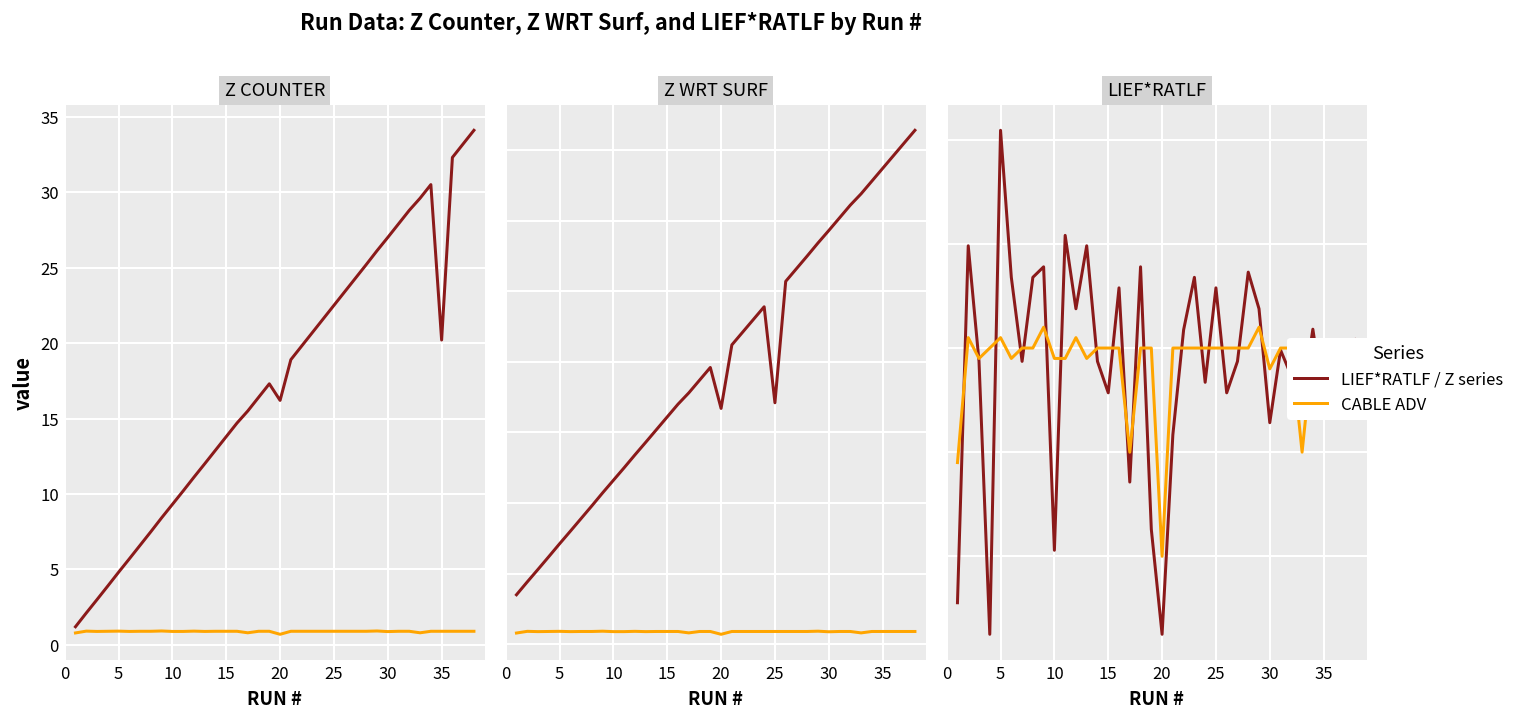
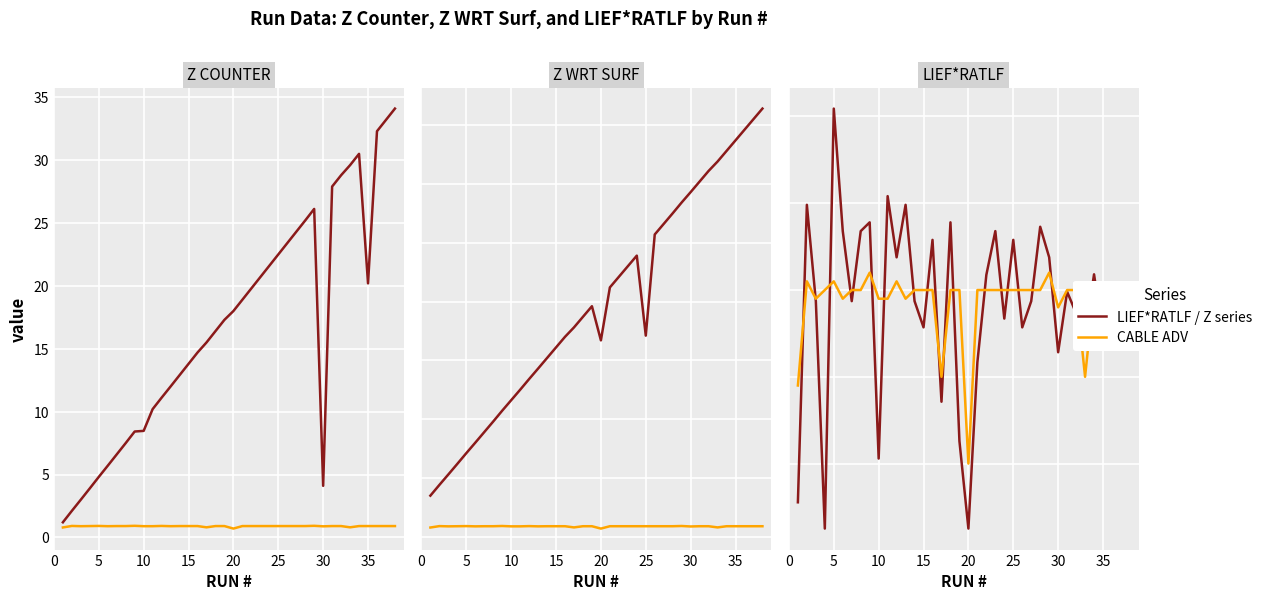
Z COUNTER, LIEF*RATLF / Z series, 10: 9.3 -> 8.5
Z COUNTER, LIEF*RATLF / Z series, 20: 16.2 -> 18.0
Z COUNTER, LIEF*RATLF / Z series, 30: 27.0 -> 4.1
